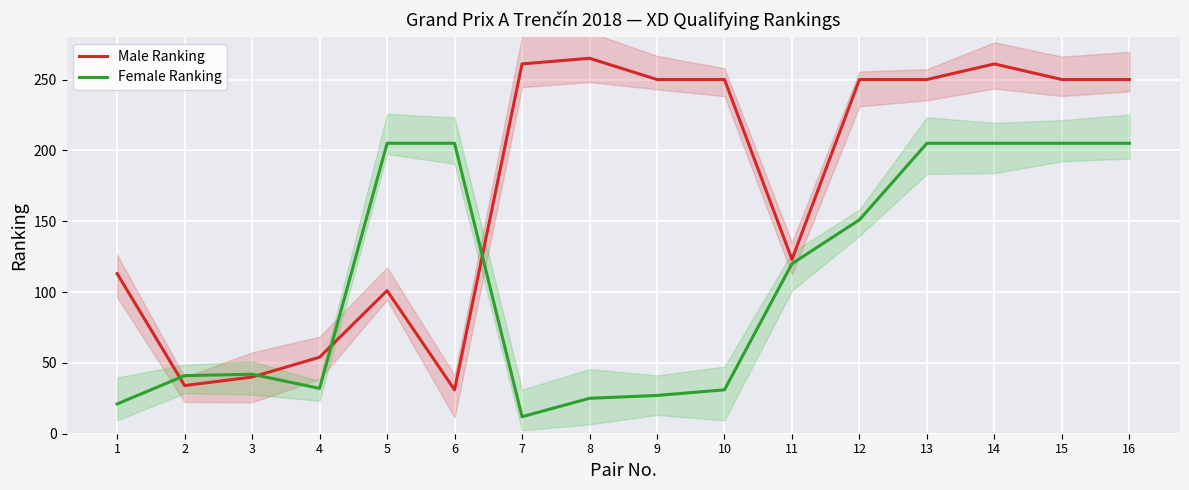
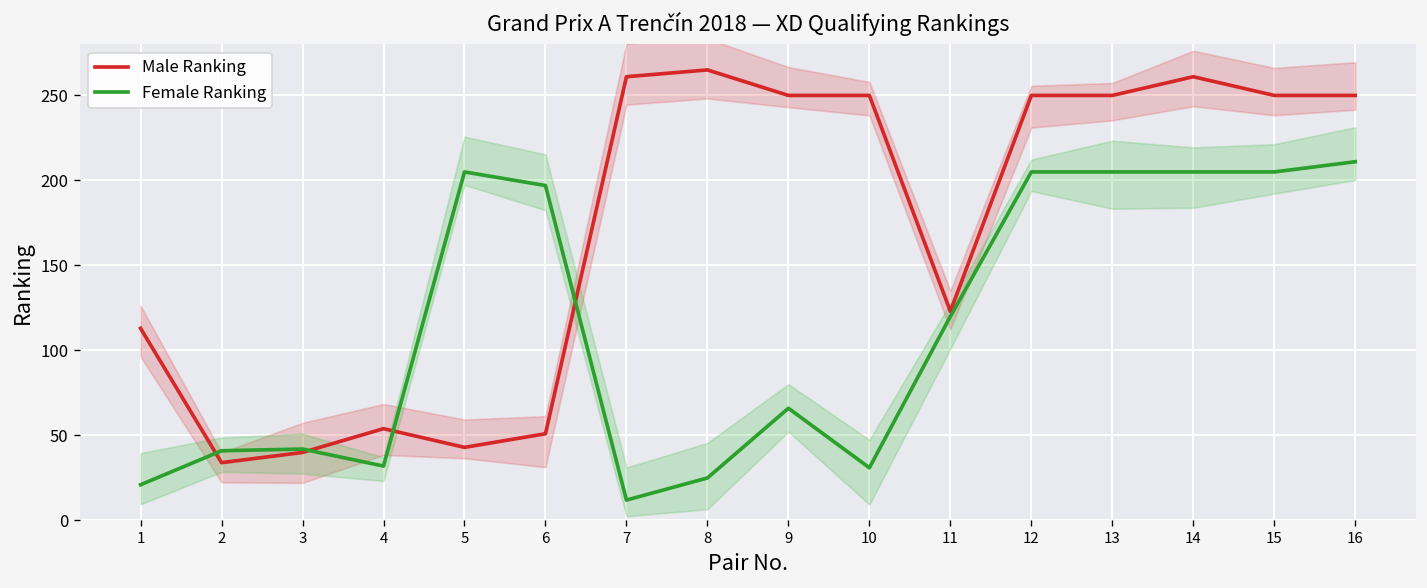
Male Ranking, 5: 101 -> 43
Male Ranking, 6: 31 -> 51
Female Ranking, 6: 205 -> 197
Female Ranking, 9: 27 -> 66
Female Ranking, 12: 151 -> 205
Female Ranking, 16: 205 -> 211
